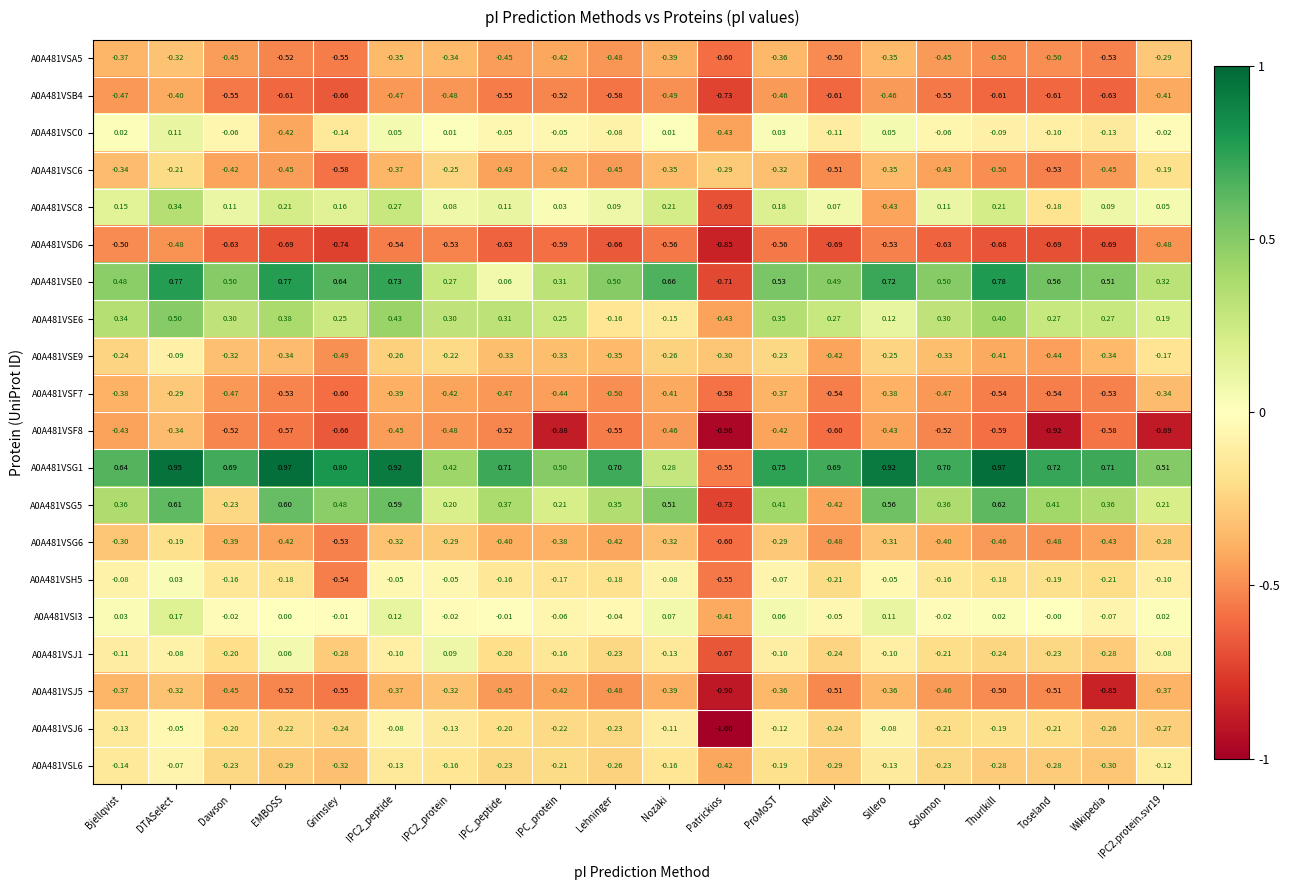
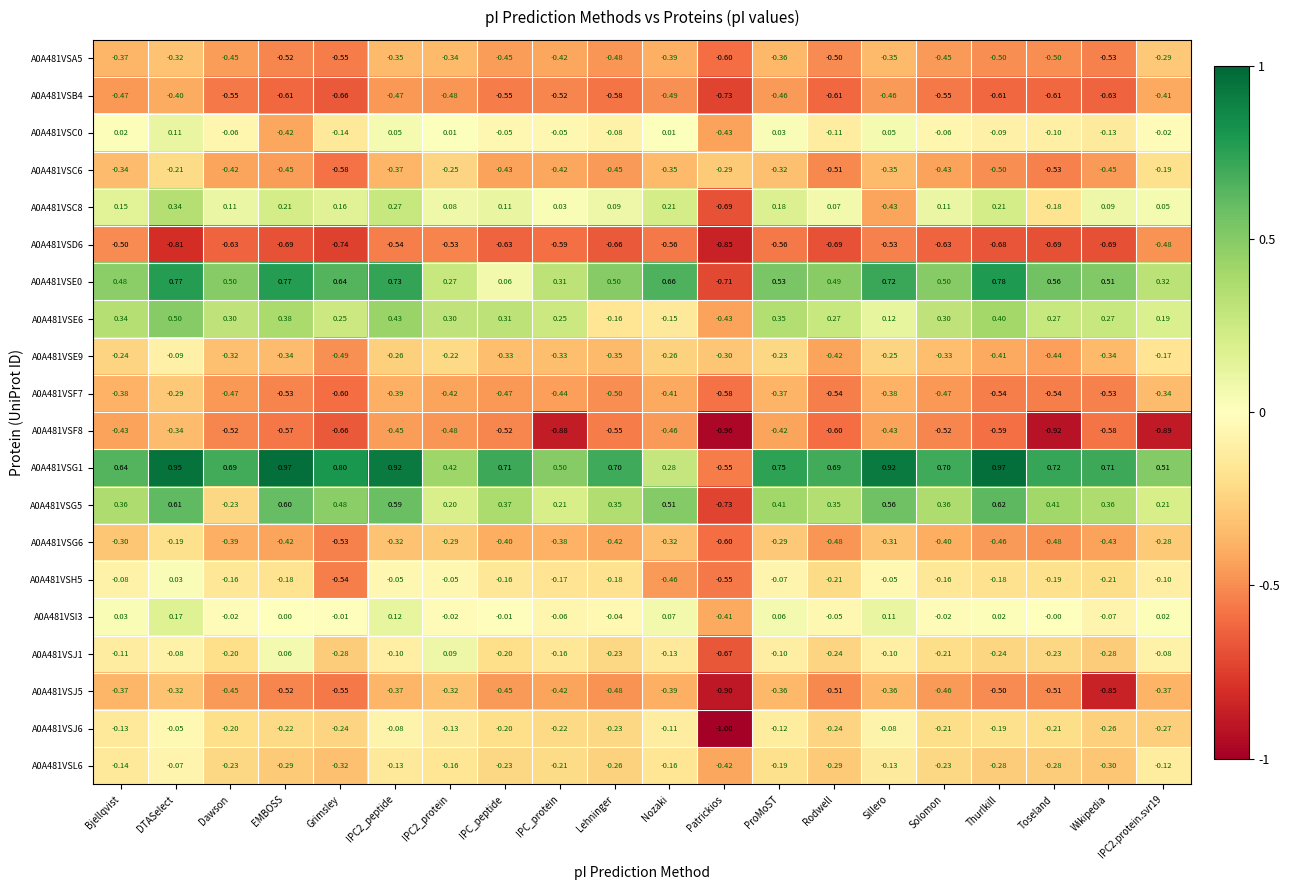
A0A481VSD6, DTASelect: -0.48 -> -0.81
A0A481VSG5, Rodwell: -0.42 -> 0.35
A0A481VSH5, Nozaki: -0.08 -> -0.46
